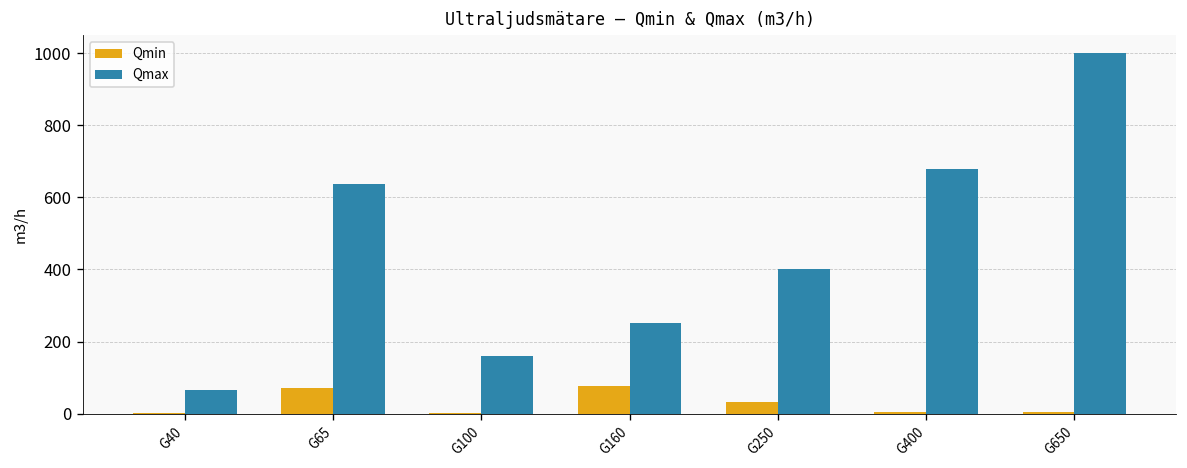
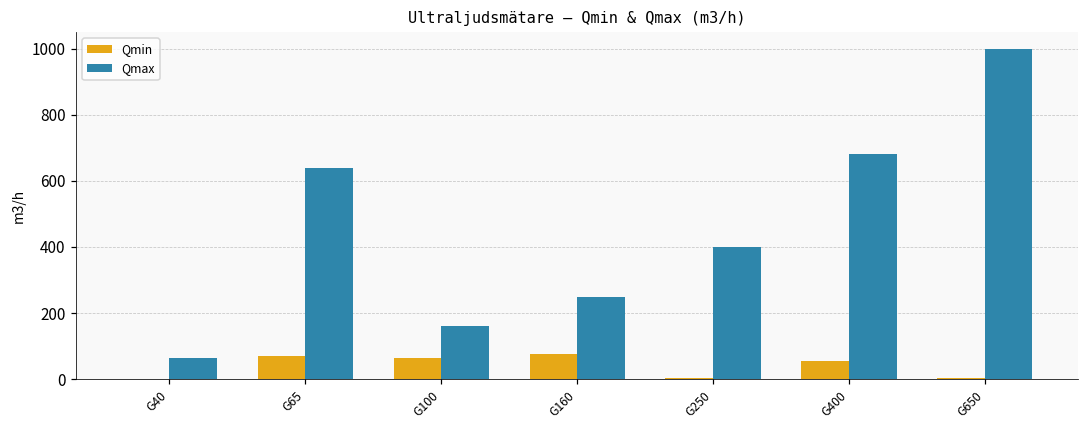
Qmin, G100: 0 -> 60
Qmin, G250: 30 -> 0
Qmin, G400: 0 -> 50
